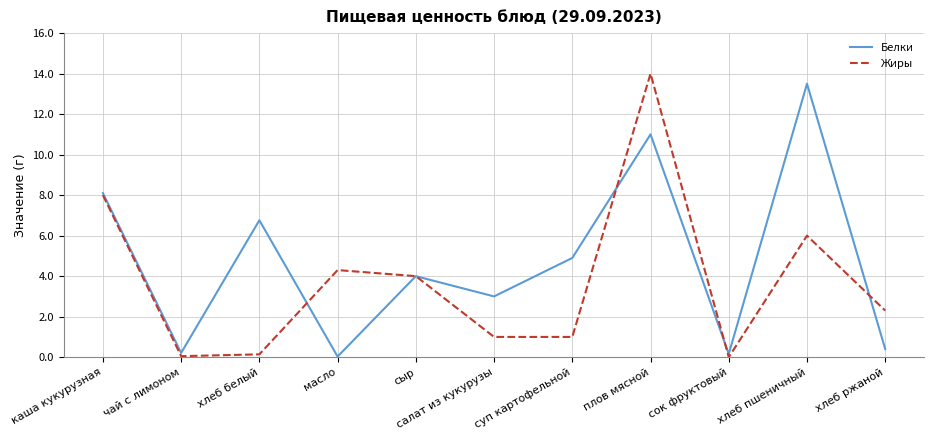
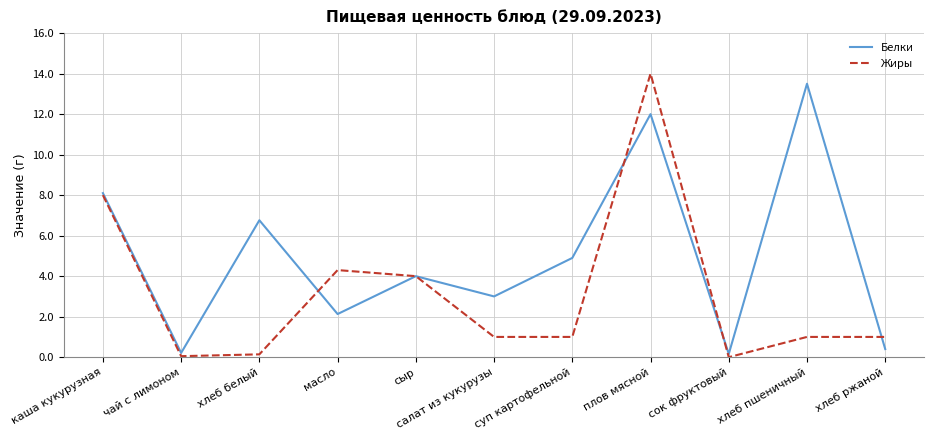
Белки, масло: 0.0 -> 2.1
Белки, плов мясной: 11 -> 12
Жиры, хлеб пшеничный: 6 -> 1
Жиры, хлеб ржаной: 2.3 -> 1.0
